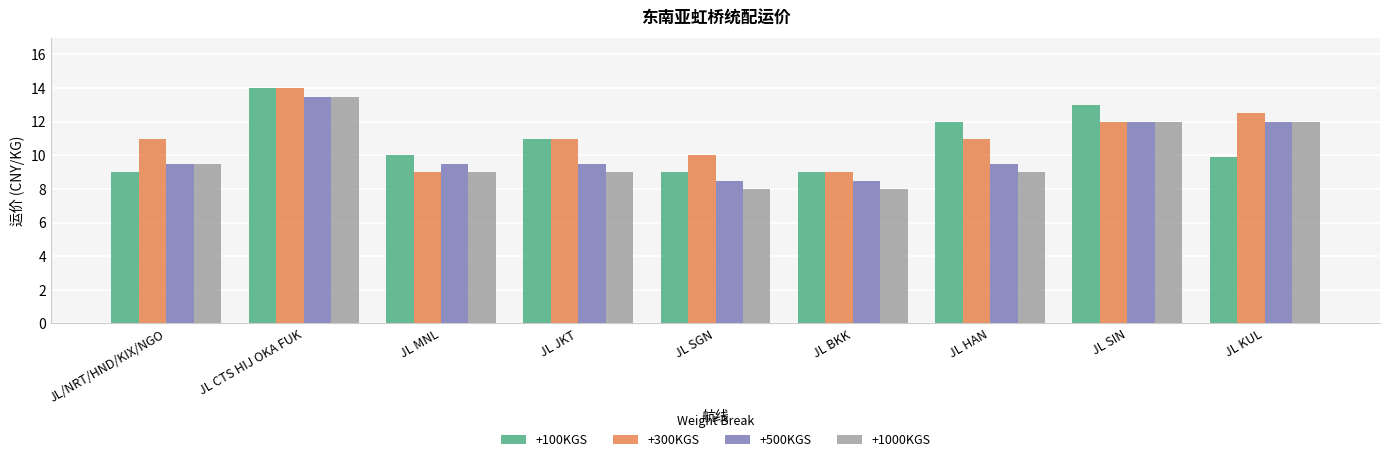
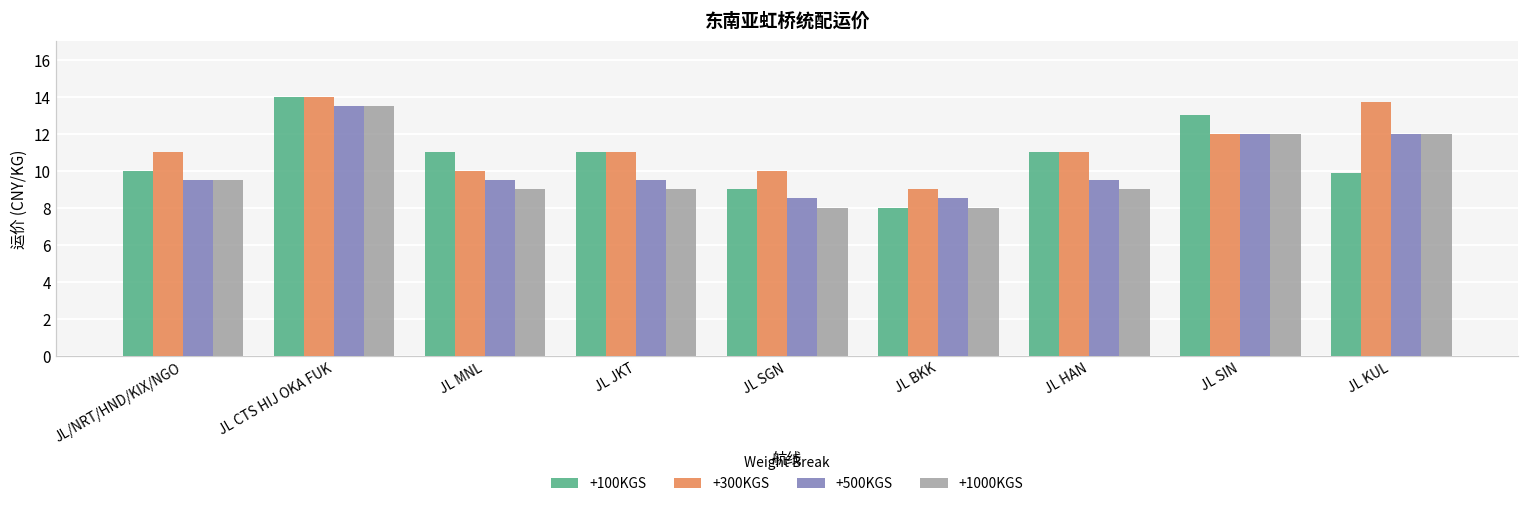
+100KGS, JL/NRT/HND/KIX/NGO: 9 -> 10
+100KGS, JL MNL: 10 -> 11
+300KGS, JL MNL: 9 -> 10
+100KGS, JL BKK: 9 -> 8
+100KGS, JL HAN: 12 -> 11
+300KGS, JL KUL: 12.5 -> 13.7
